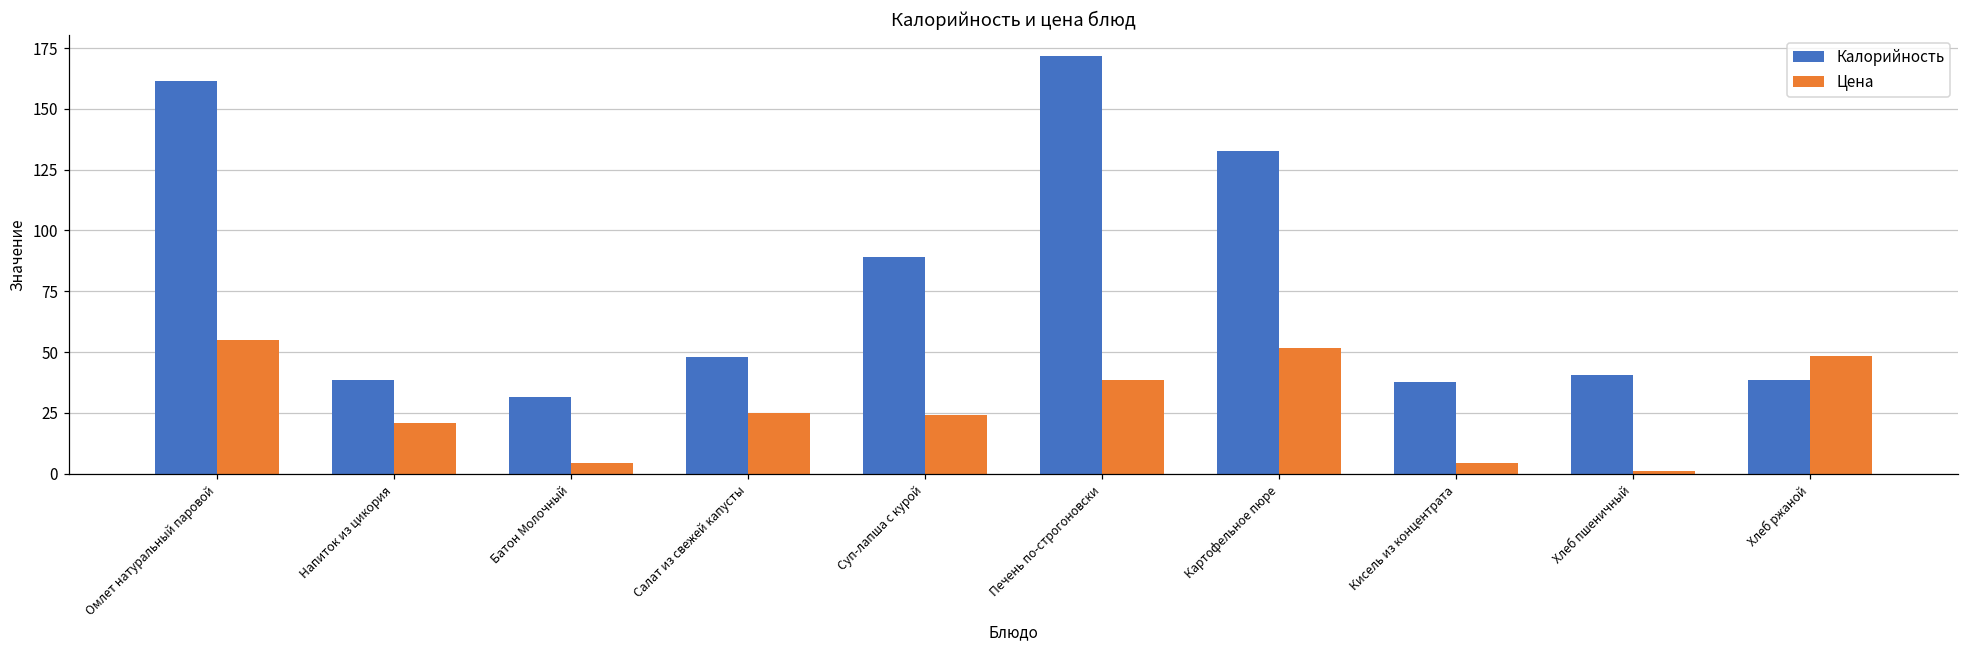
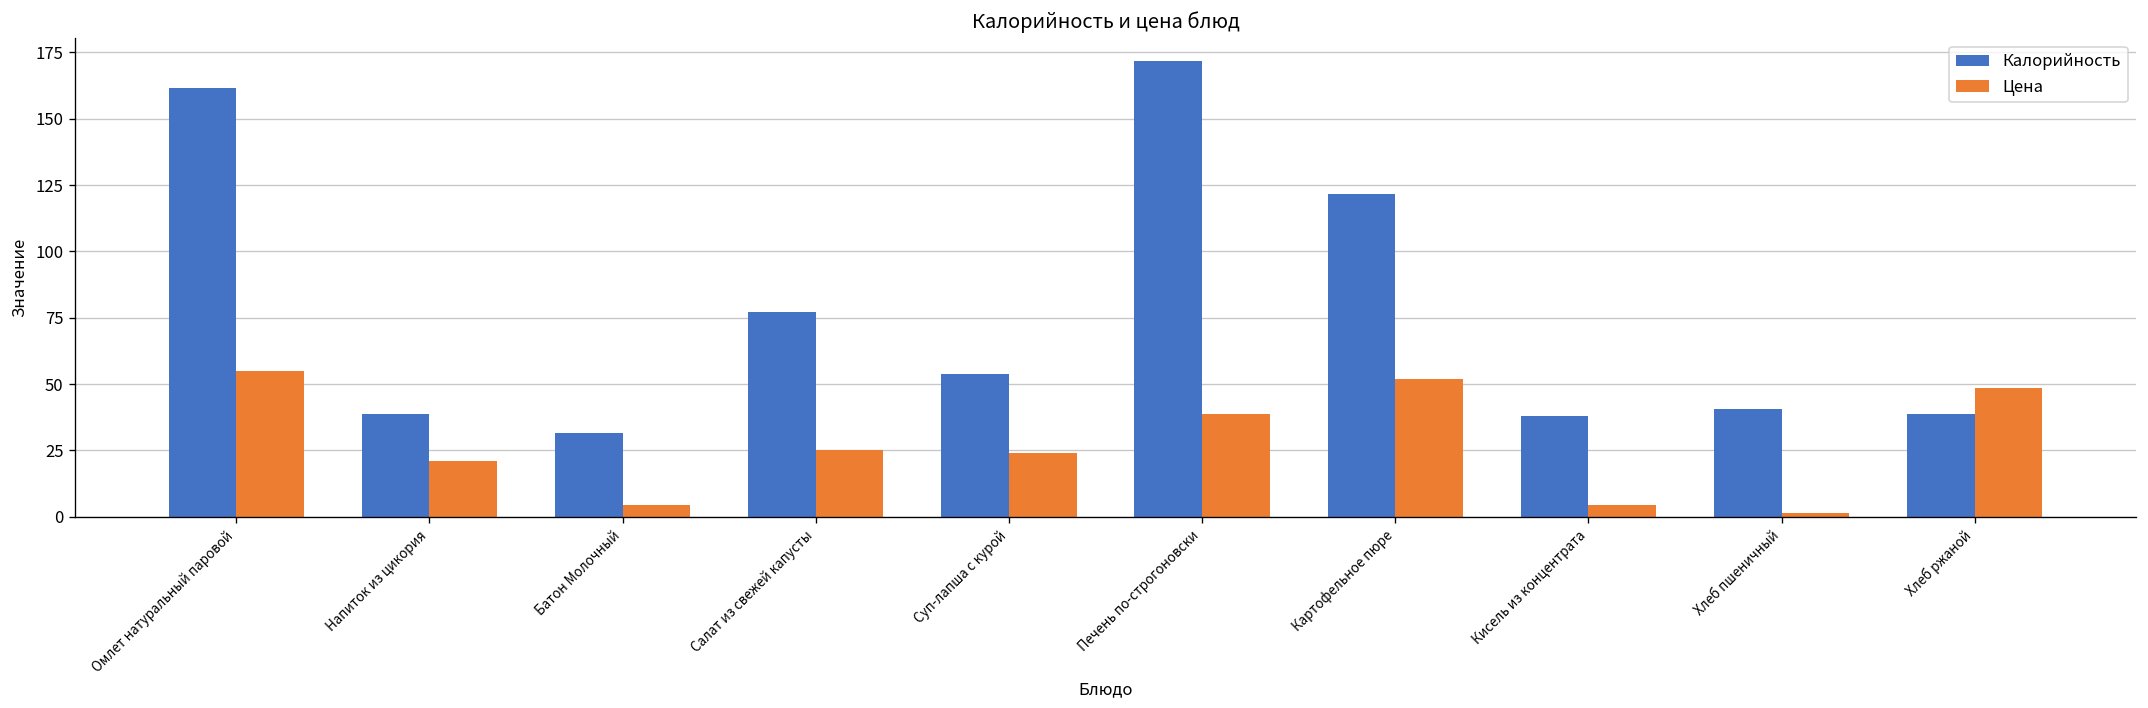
Калорийность, Салат из свежей капусты: 48 -> 77
Калорийность, Суп-лапша с курой: 89 -> 54
Калорийность, Картофельное пюре: 133 -> 122
